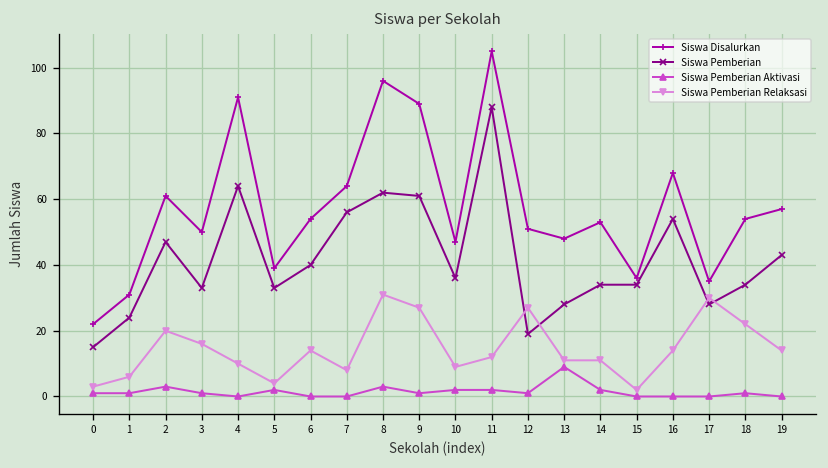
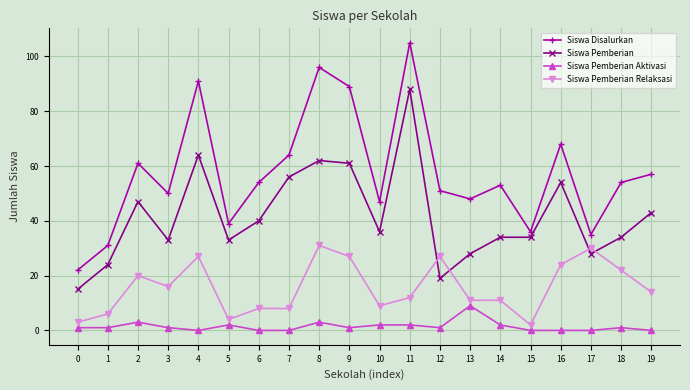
Siswa Pemberian Relaksasi, 4: 10 -> 27
Siswa Pemberian Relaksasi, 6: 14 -> 8
Siswa Pemberian Relaksasi, 16: 14 -> 24
